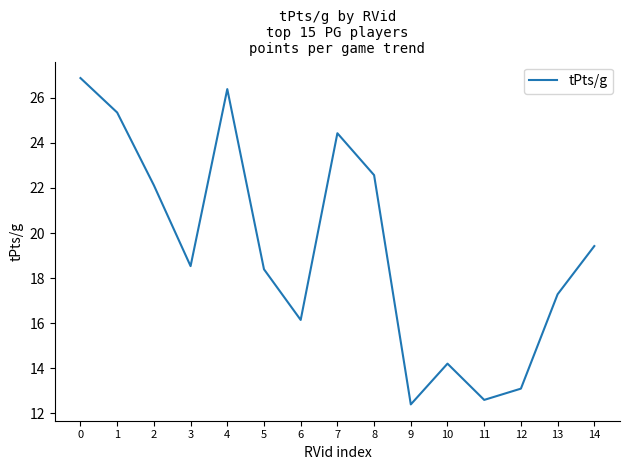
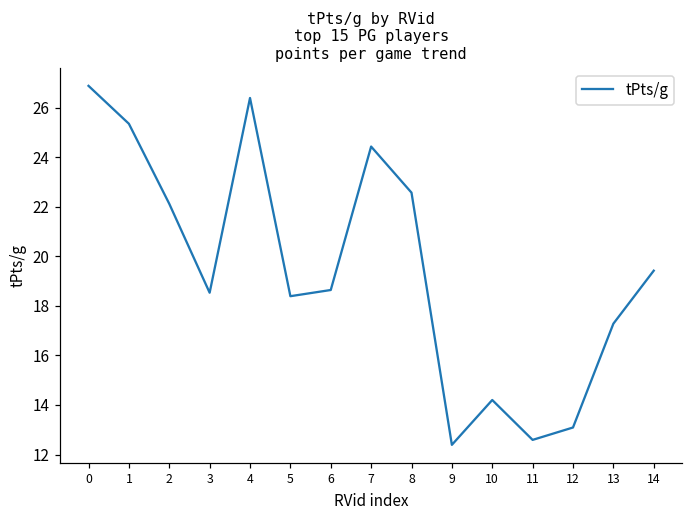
6: 16.1 -> 18.6
